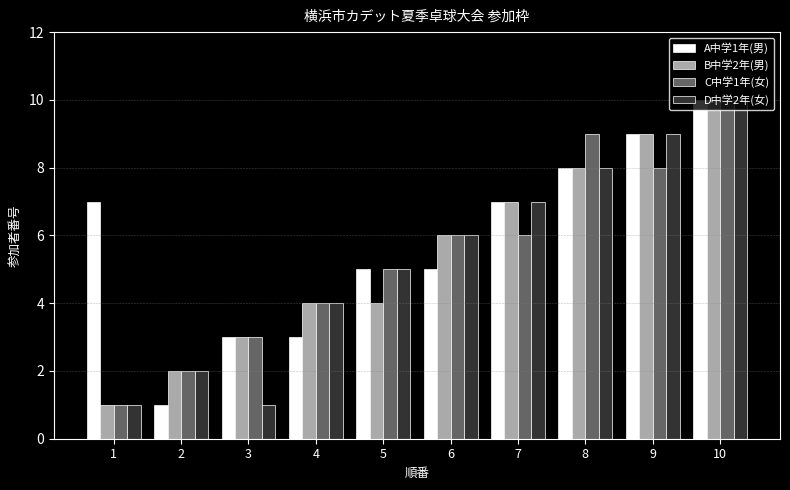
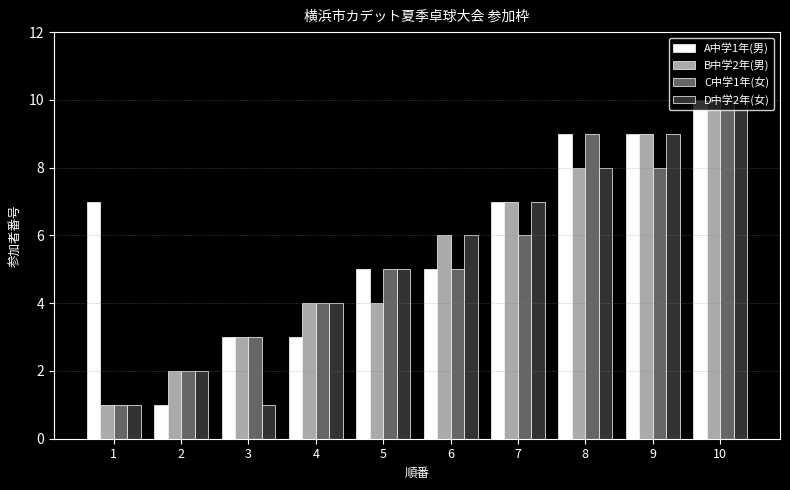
C中学1年(女), 6: 6 -> 5
A中学1年(男), 8: 8 -> 9
